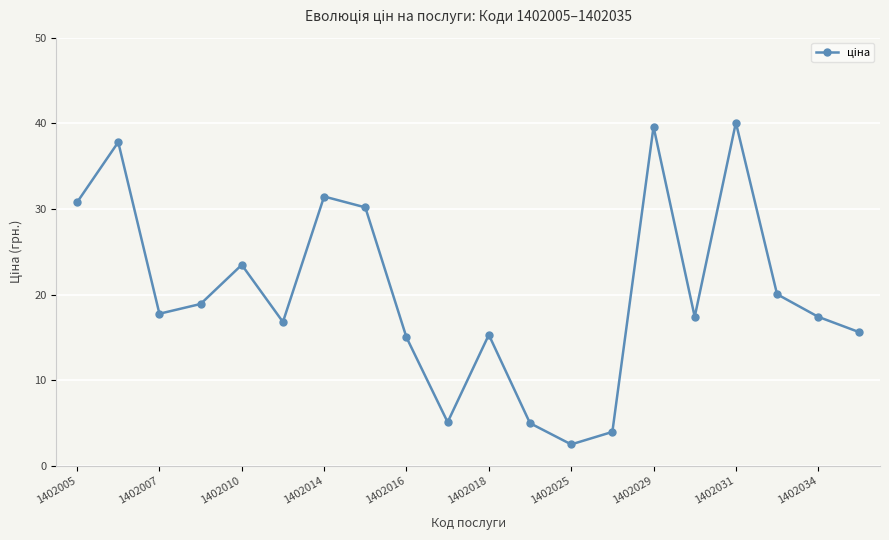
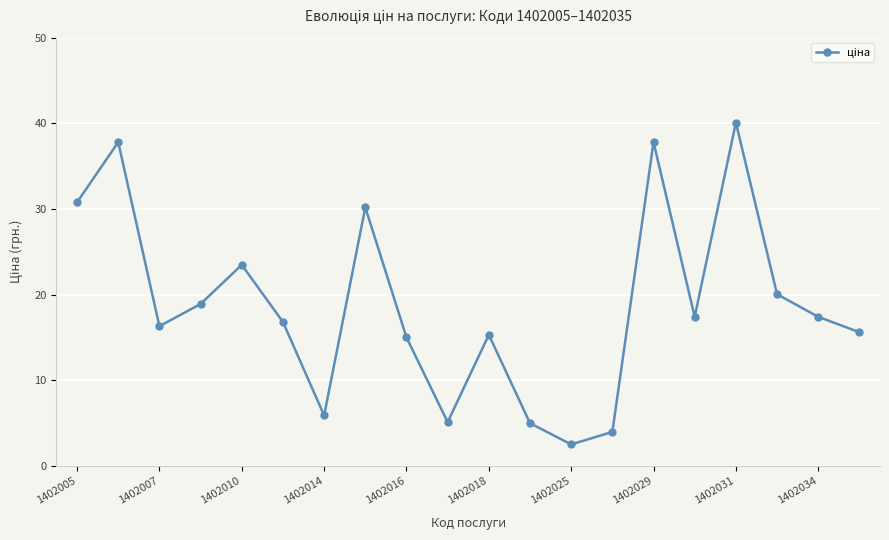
1402007: 18 -> 16
1402014: 31 -> 6
1402029: 40 -> 38
